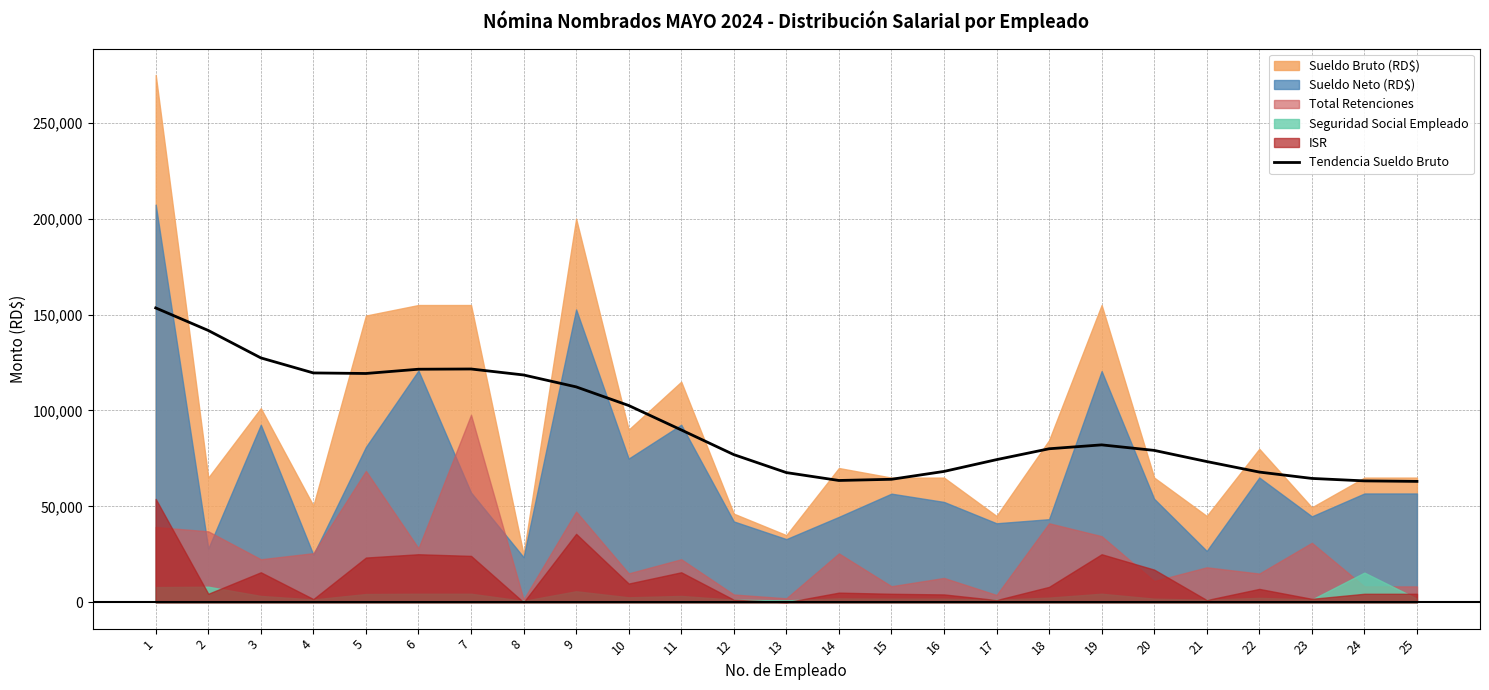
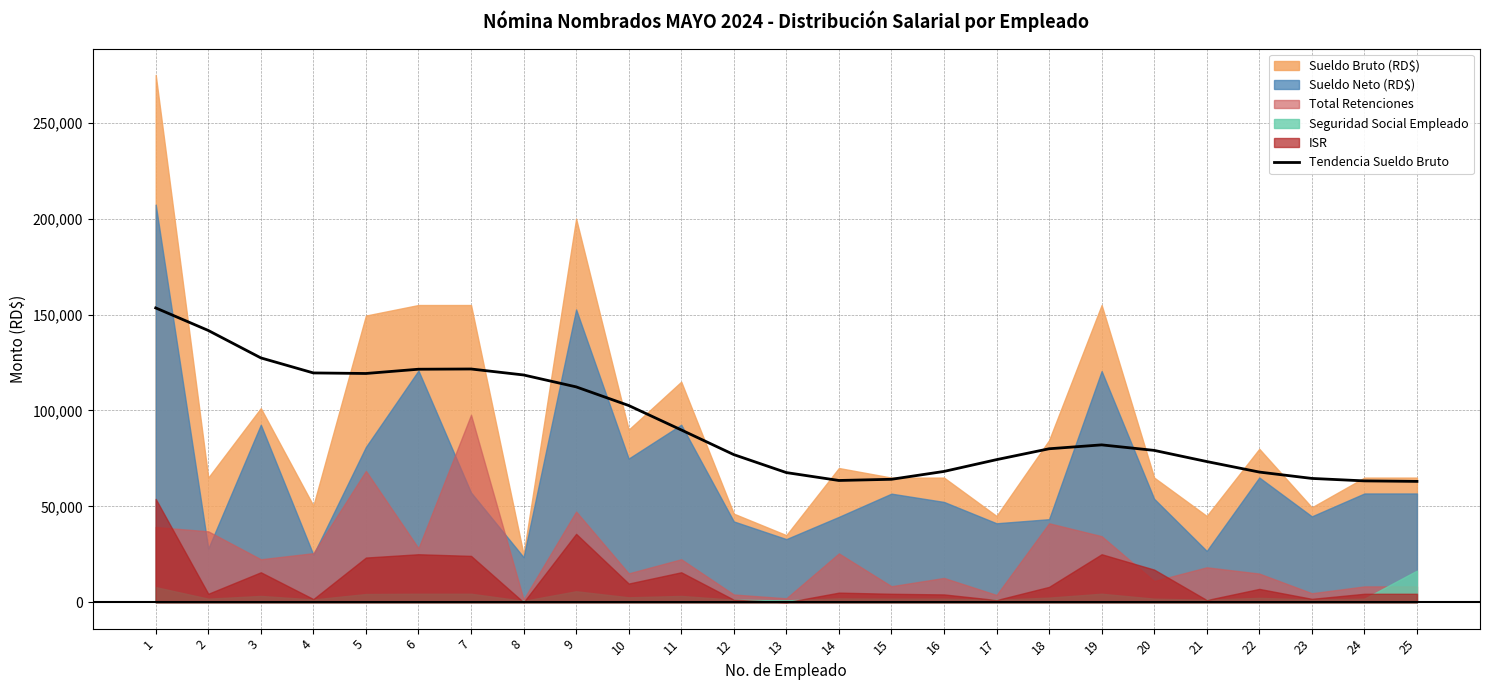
Seguridad Social Empleado, 2: 8,000 -> 2,000
Total Retenciones, 23: 31,000 -> 5,000
Seguridad Social Empleado, 24: 15,000 -> 2,000
Seguridad Social Empleado, 25: 2,000 -> 17,000
